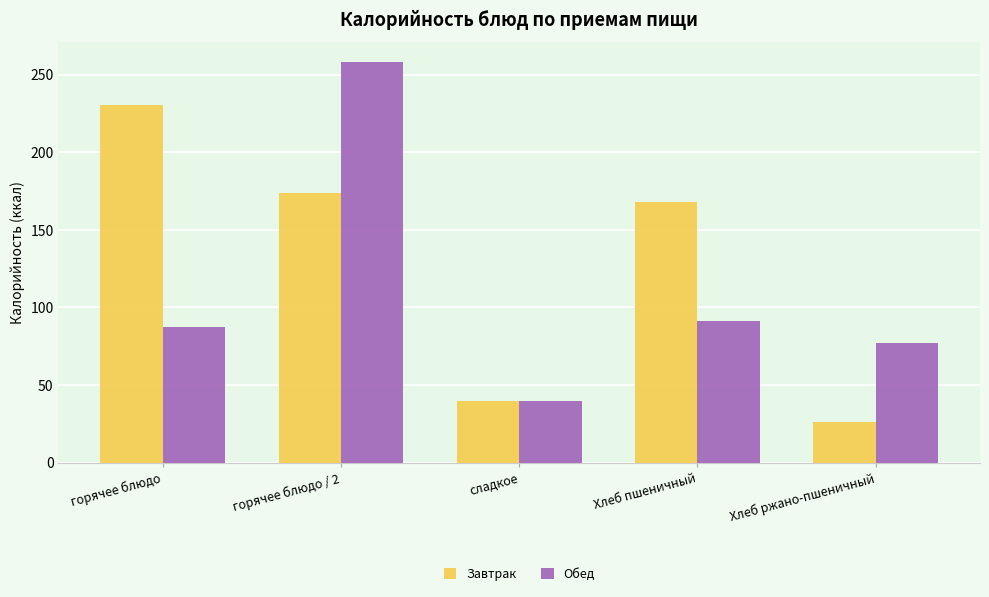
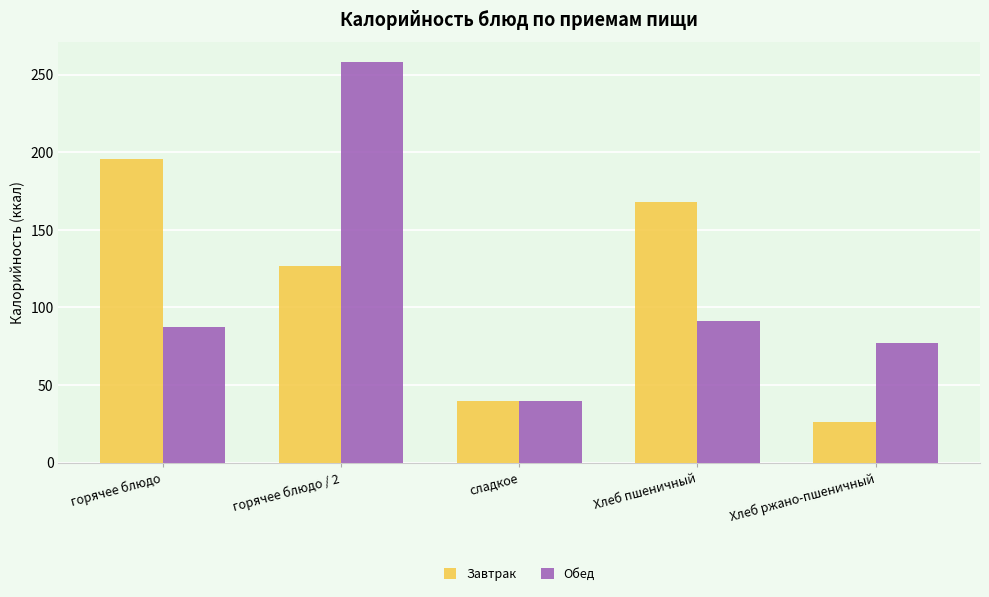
Завтрак, горячее блюдо: 230 -> 196
Завтрак, горячее блюдо / 2: 173 -> 127
